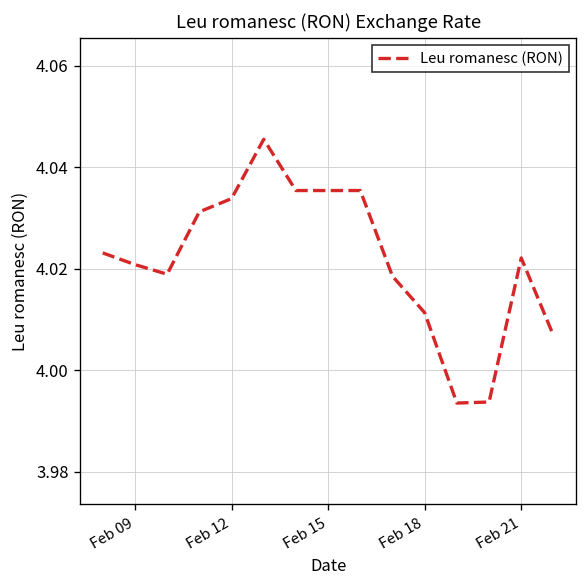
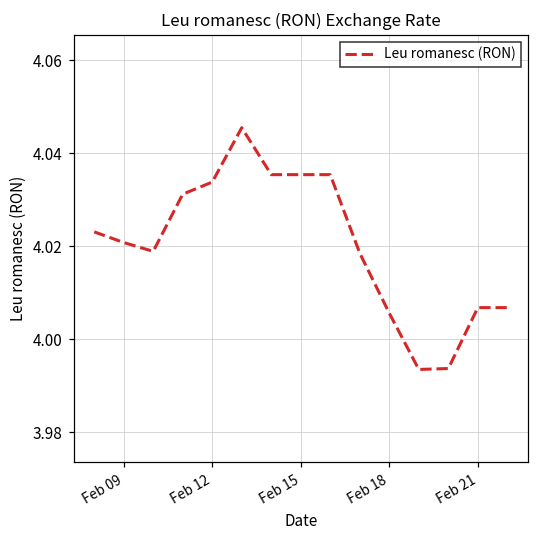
Feb 18: 4.011 -> 4.006
Feb 21: 4.022 -> 4.007
